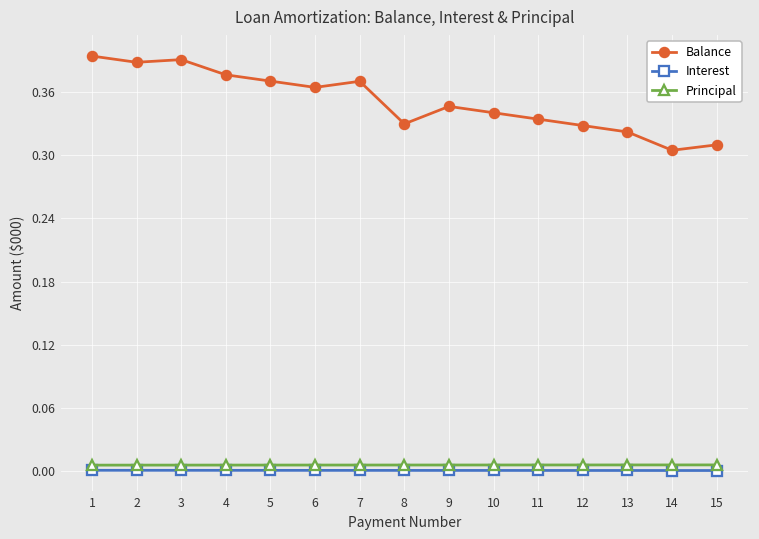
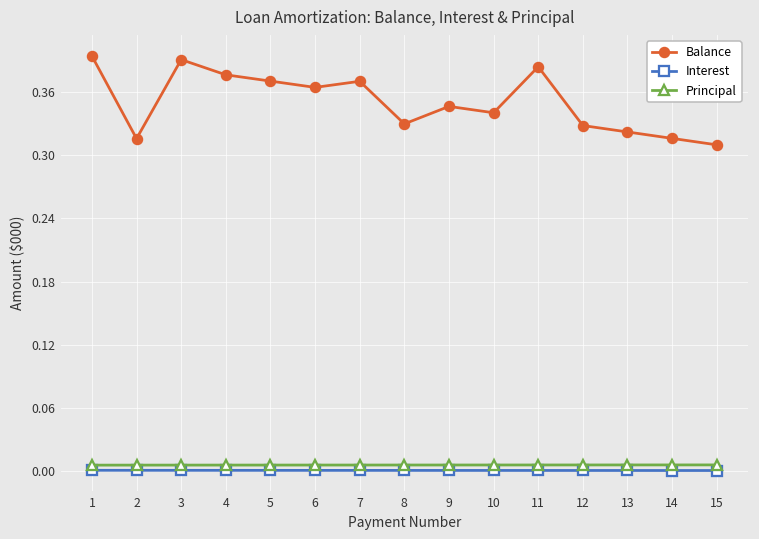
Balance, 2: 0.39 -> 0.32
Balance, 11: 0.33 -> 0.38
Balance, 14: 0.30 -> 0.32
